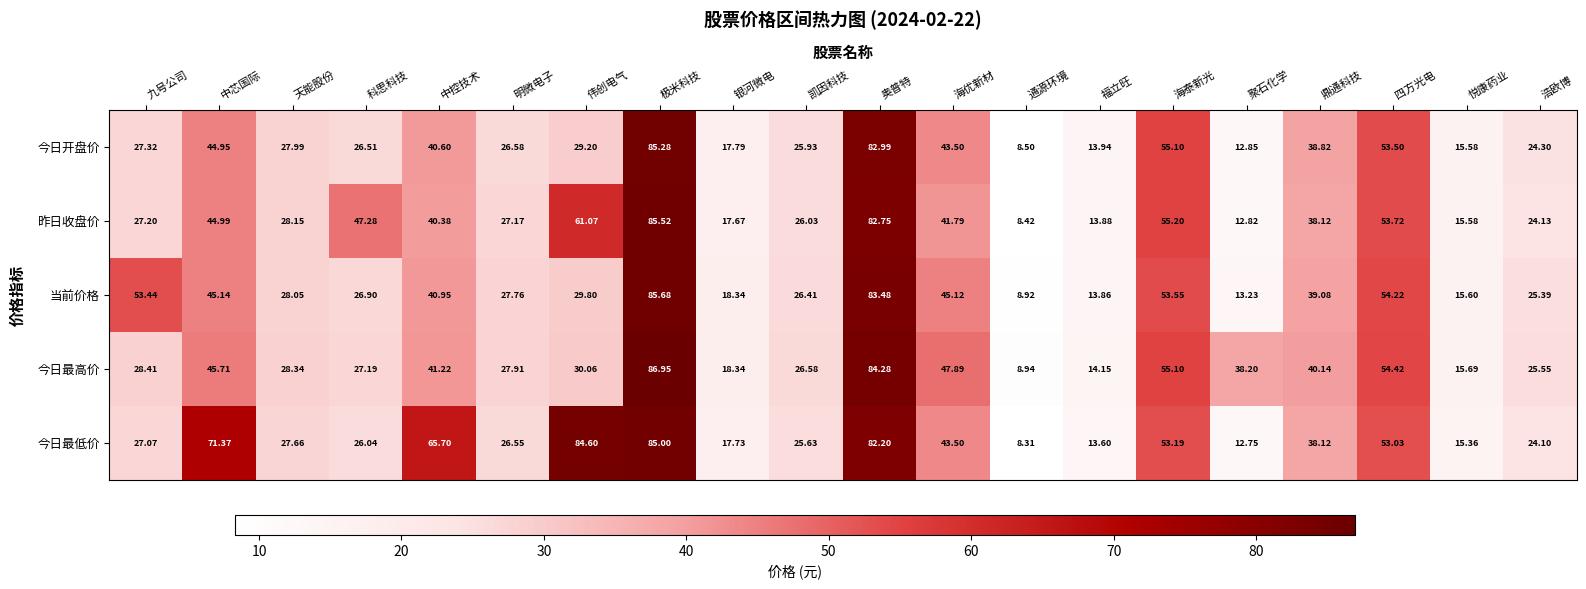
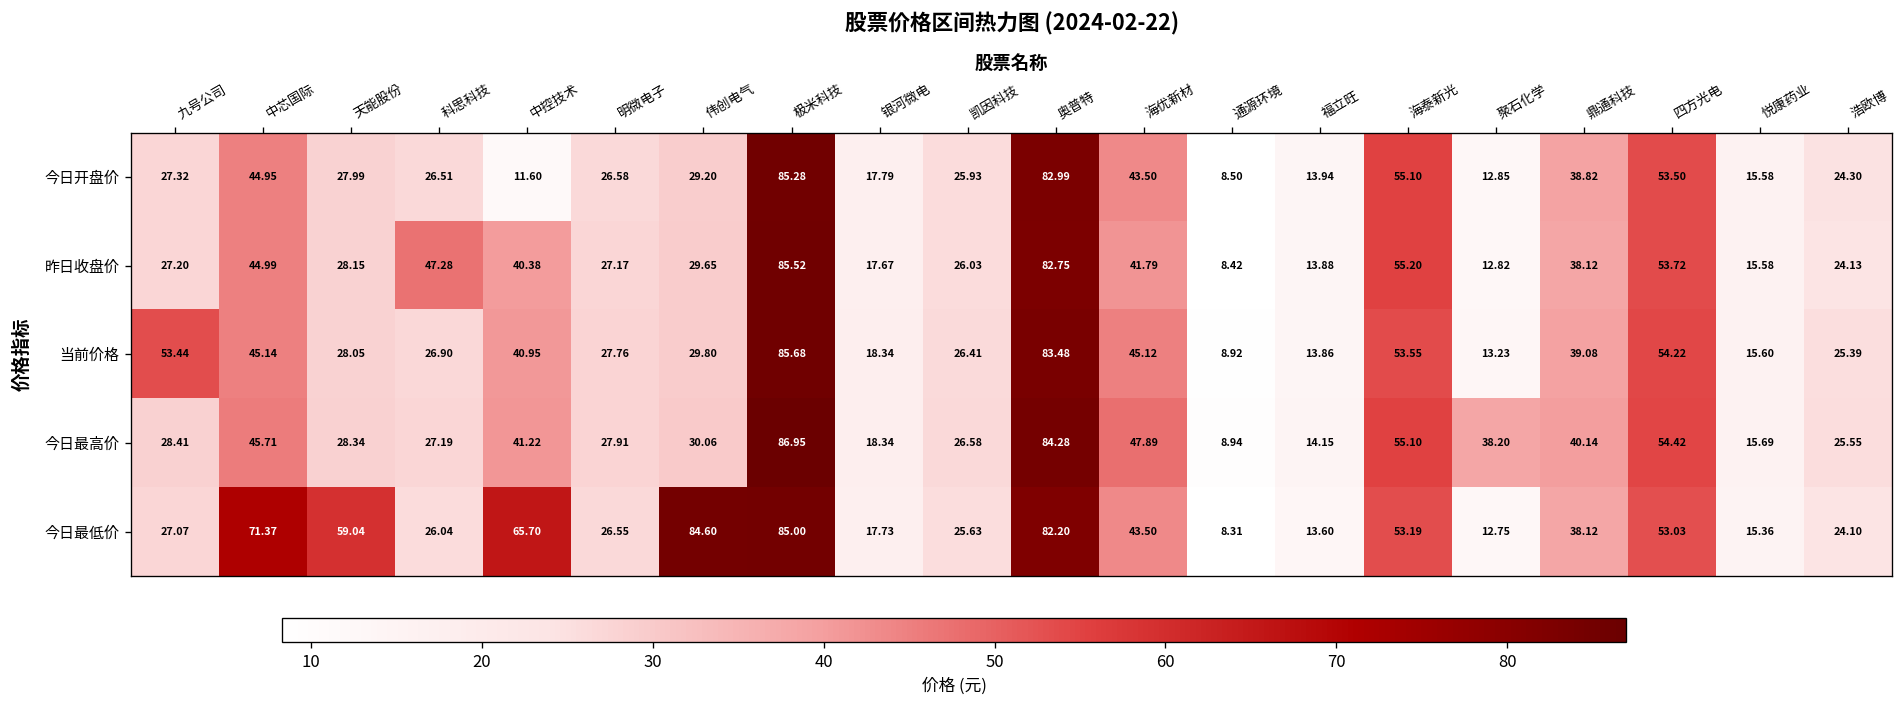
今日开盘价, 中控技术: 40.60 -> 11.60
昨日收盘价, 伟创电气: 61.07 -> 29.65
今日最低价, 天能股份: 27.66 -> 59.04
